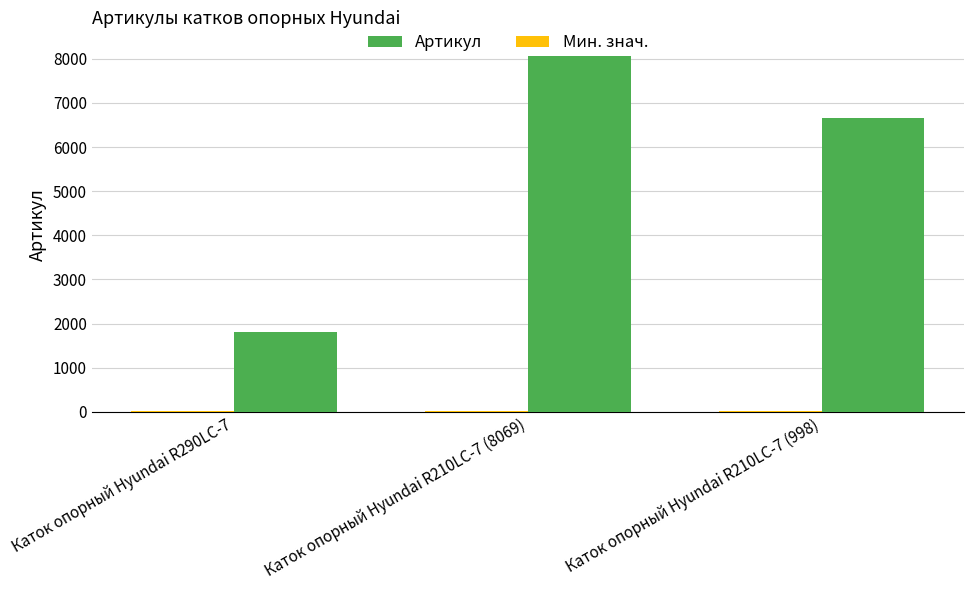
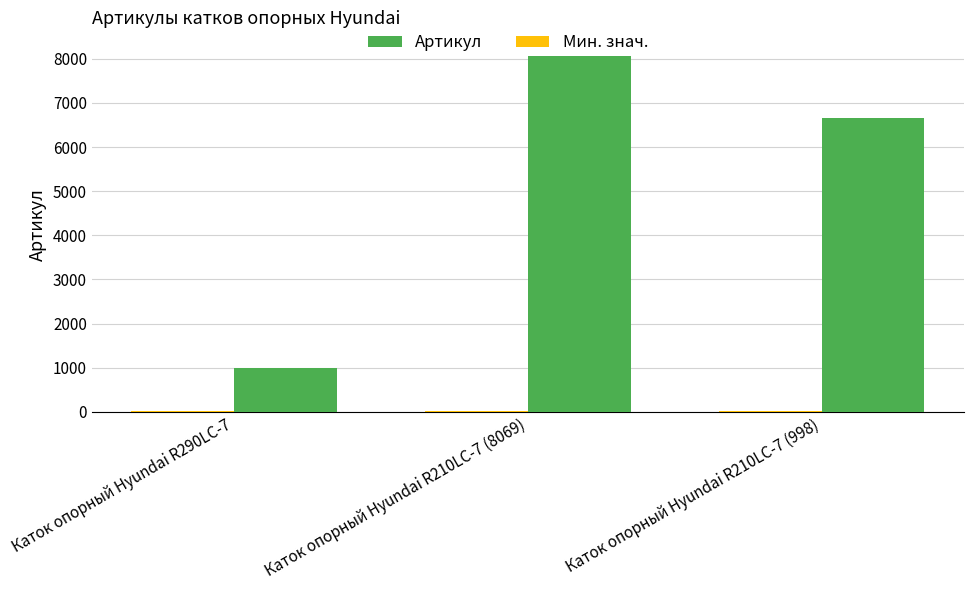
Артикул, Каток опорный Hyundai R290LC-7: 1800 -> 1000
